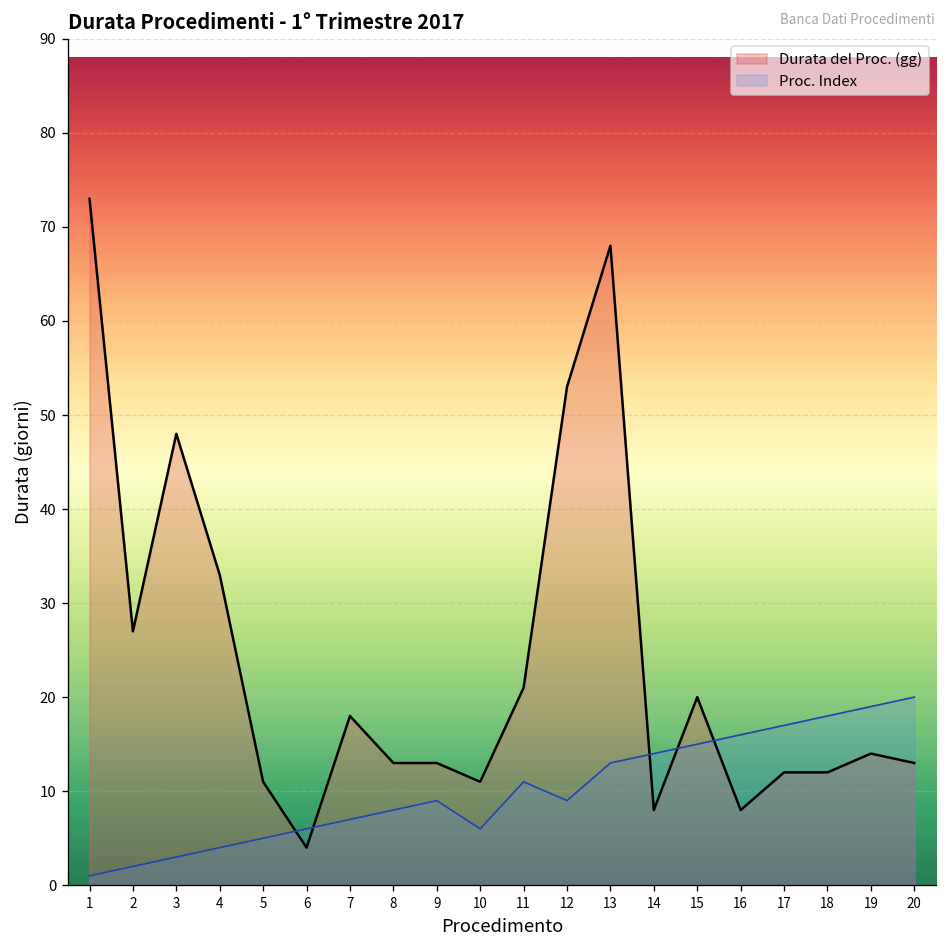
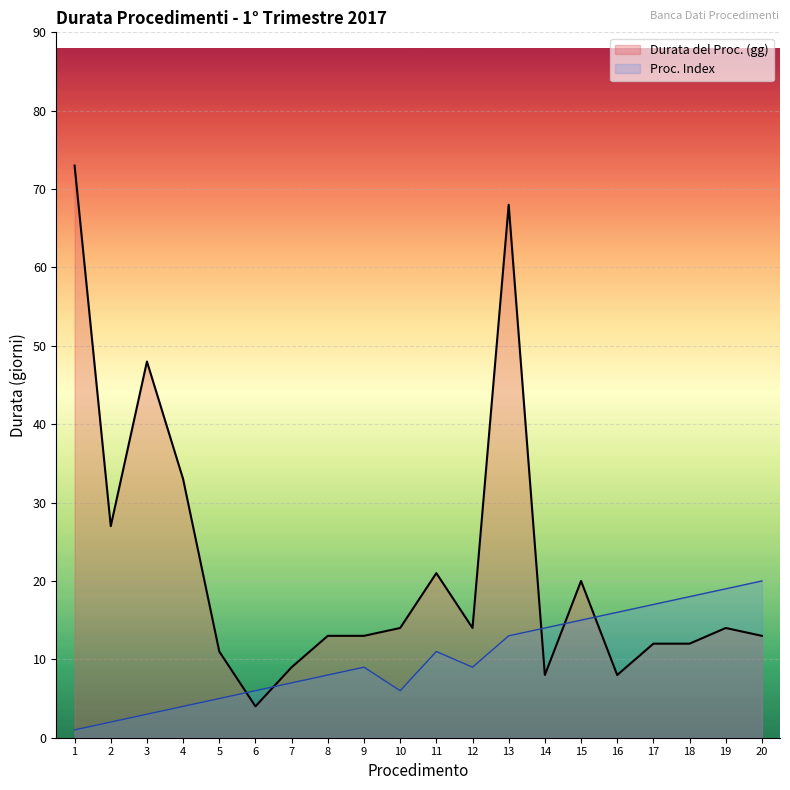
Durata del Proc. (gg), 7: 18 -> 9
Durata del Proc. (gg), 10: 11 -> 14
Durata del Proc. (gg), 12: 53 -> 14
